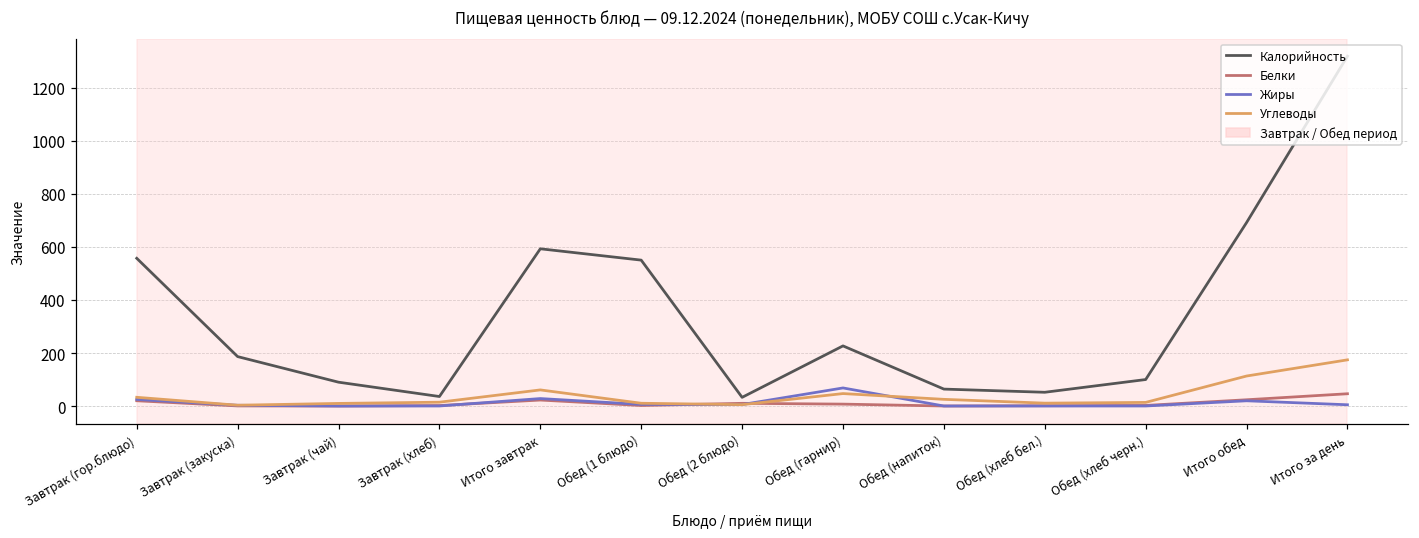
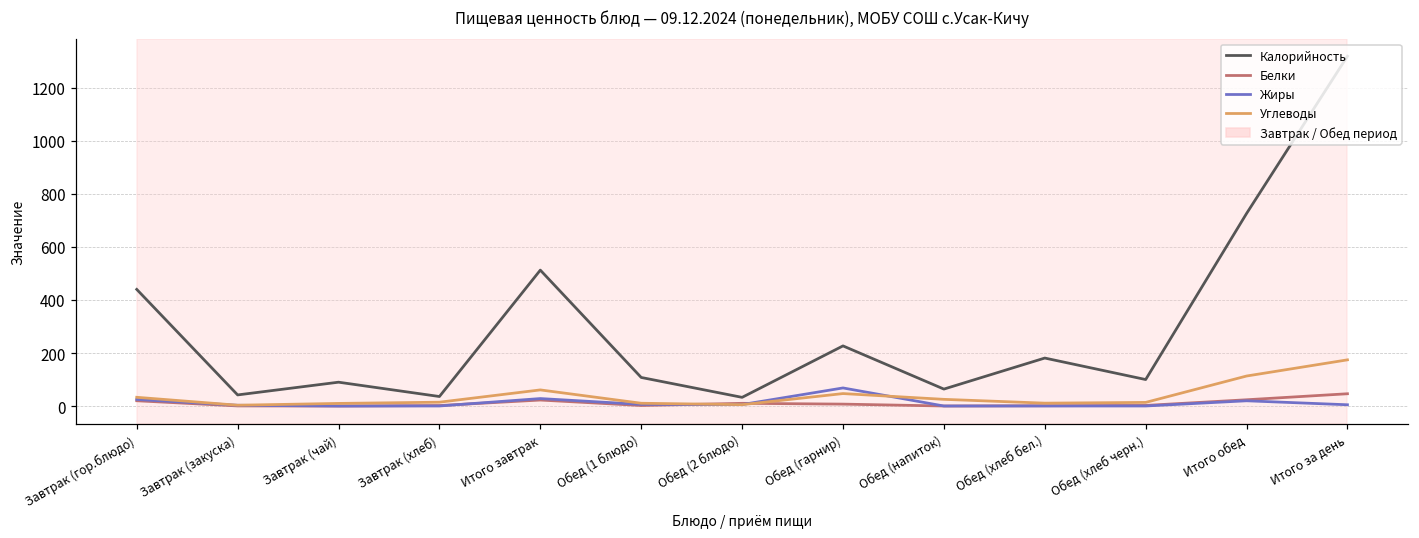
Калорийность, Завтрак (гор.блюдо): 560 -> 440
Калорийность, Завтрак (закуска): 190 -> 40
Калорийность, Итого завтрак: 590 -> 510
Калорийность, Обед (1 блюдо): 550 -> 110
Калорийность, Обед (хлеб бел.): 50 -> 180
Калорийность, Итого обед: 690 -> 730
